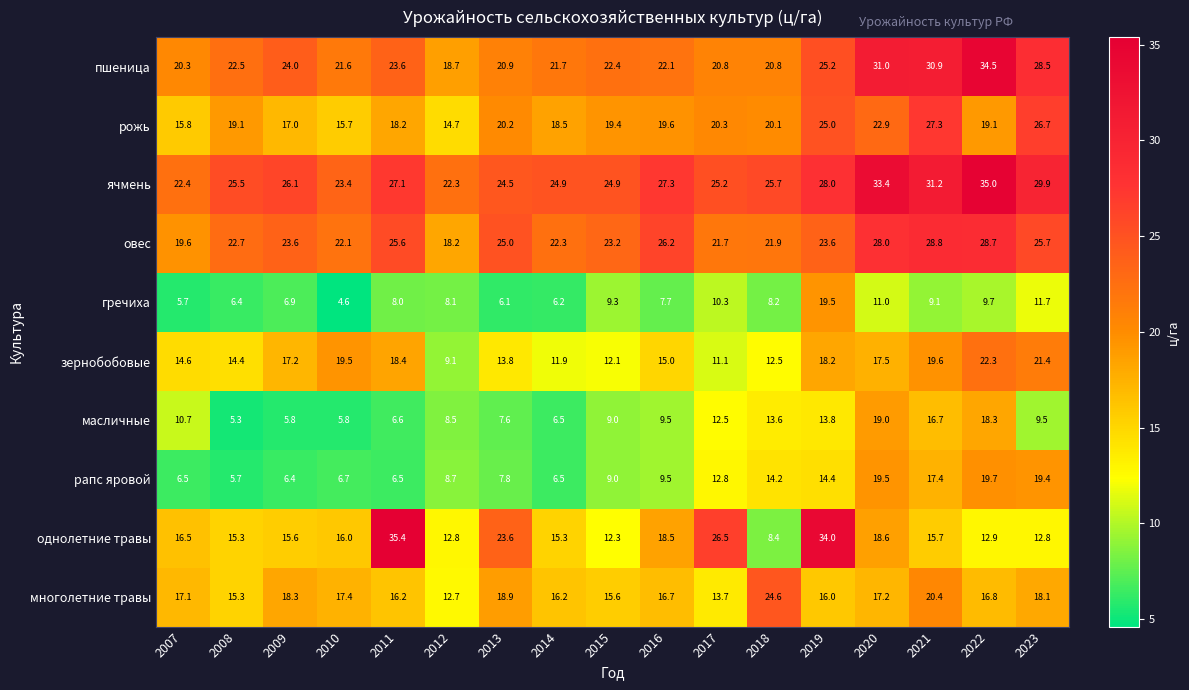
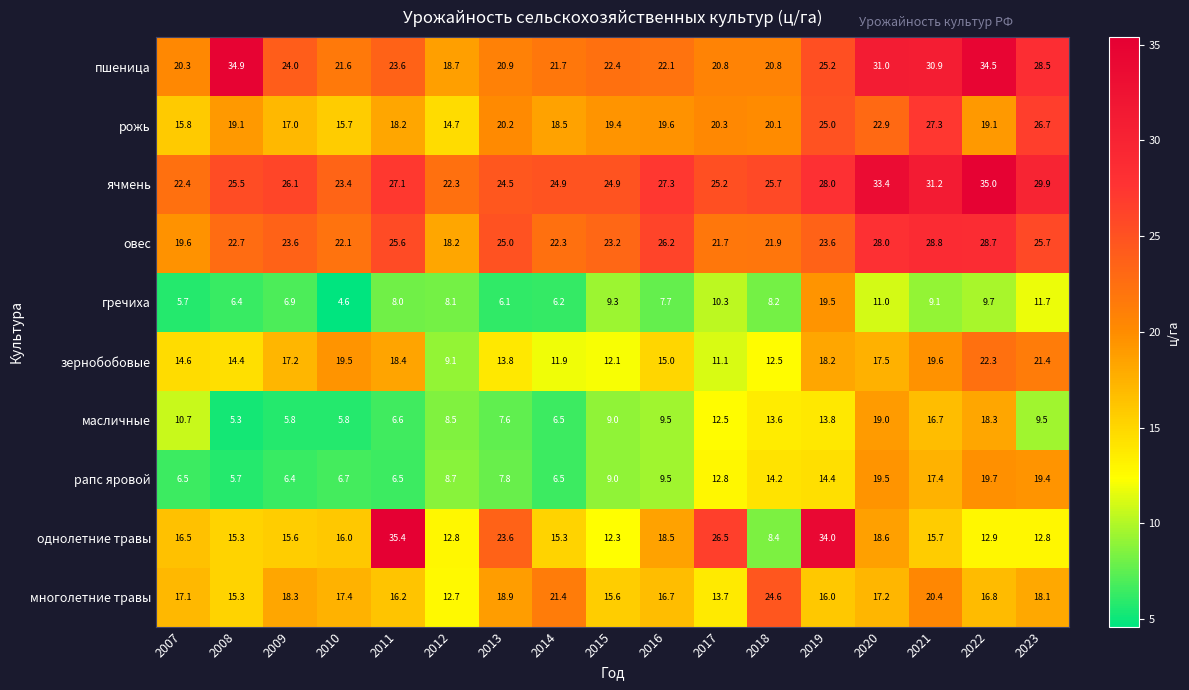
пшеница, 2008: 22.5 -> 34.9
многолетние травы, 2014: 16.2 -> 21.4
